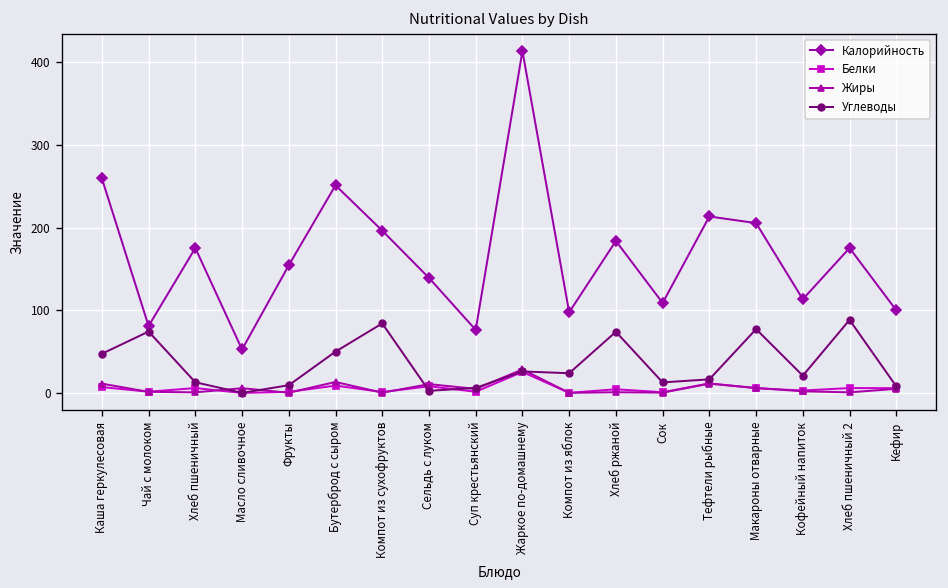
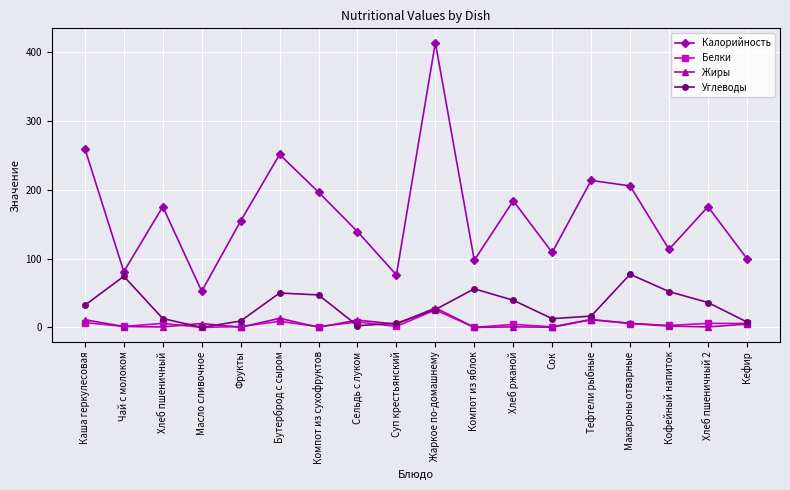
Углеводы, Каша геркулесовая: 50 -> 30
Углеводы, Компот из сухофруктов: 80 -> 50
Углеводы, Компот из яблок: 20 -> 60
Углеводы, Хлеб ржаной: 70 -> 40
Углеводы, Кофейный напиток: 20 -> 50
Углеводы, Хлеб пшеничный 2: 90 -> 40
